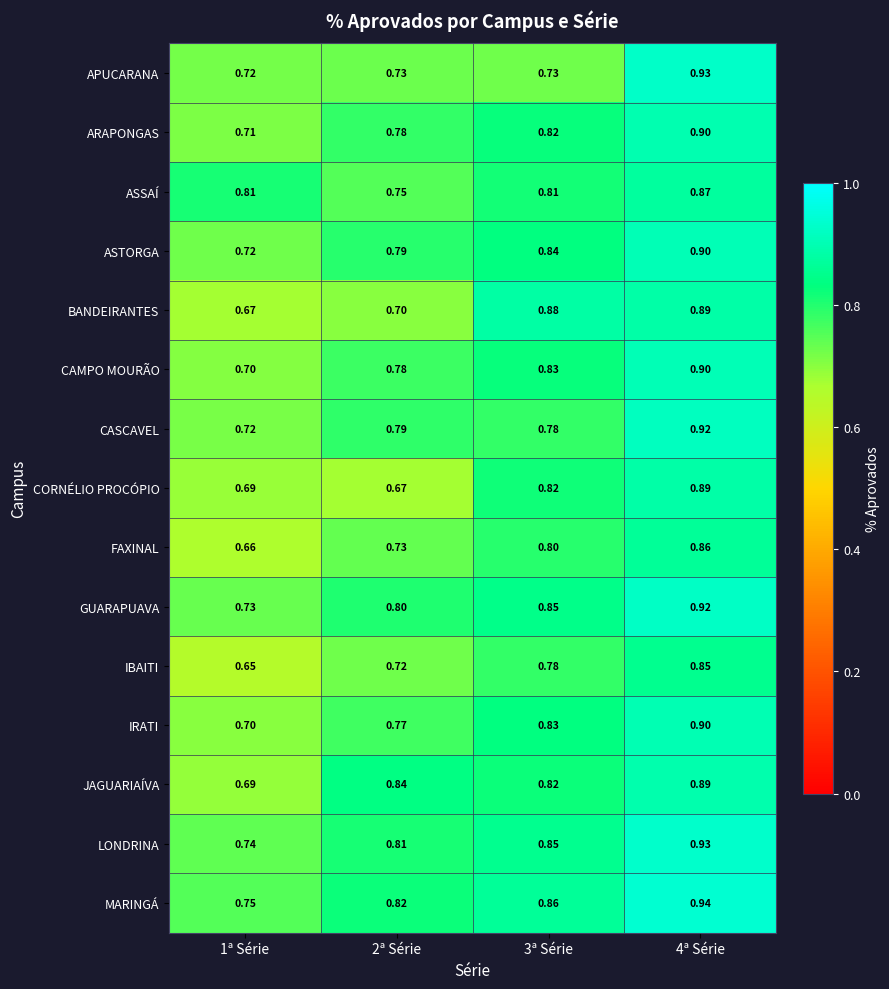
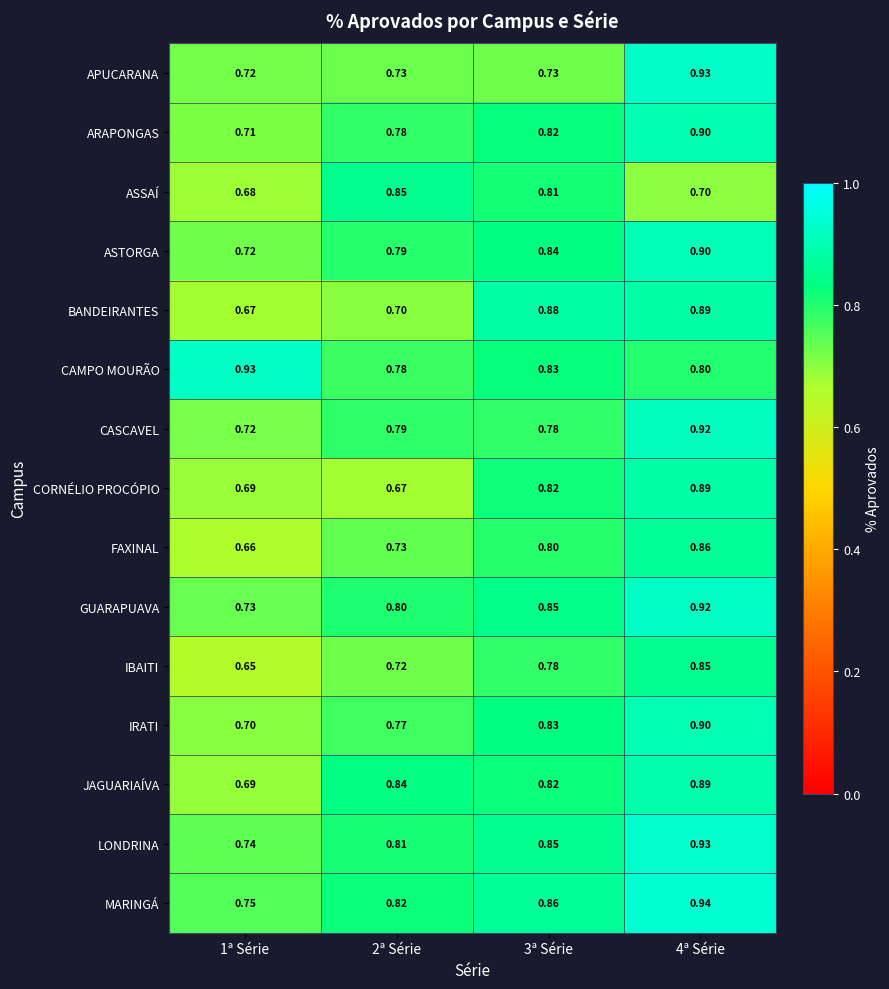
ASSAÍ, 1ª Série: 0.81 -> 0.68
ASSAÍ, 2ª Série: 0.75 -> 0.85
ASSAÍ, 4ª Série: 0.87 -> 0.70
CAMPO MOURÃO, 1ª Série: 0.70 -> 0.93
CAMPO MOURÃO, 4ª Série: 0.90 -> 0.80
